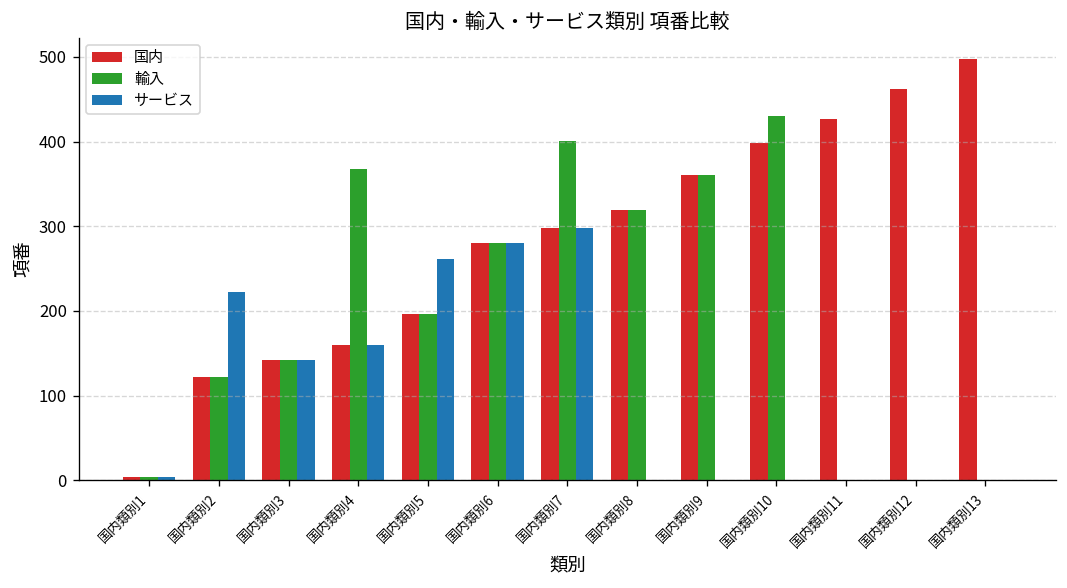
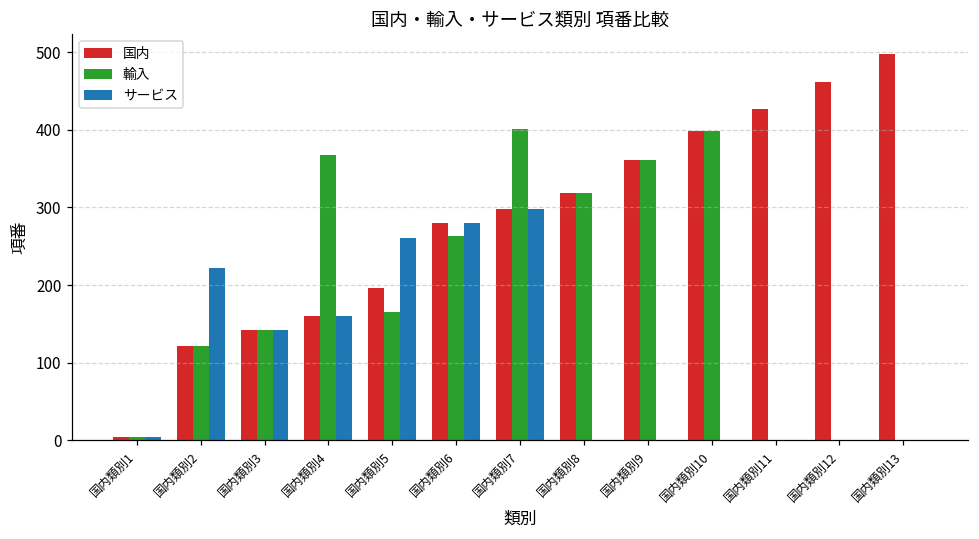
輸入, 国内類別5: 200 -> 170
輸入, 国内類別6: 280 -> 260
輸入, 国内類別10: 430 -> 400
